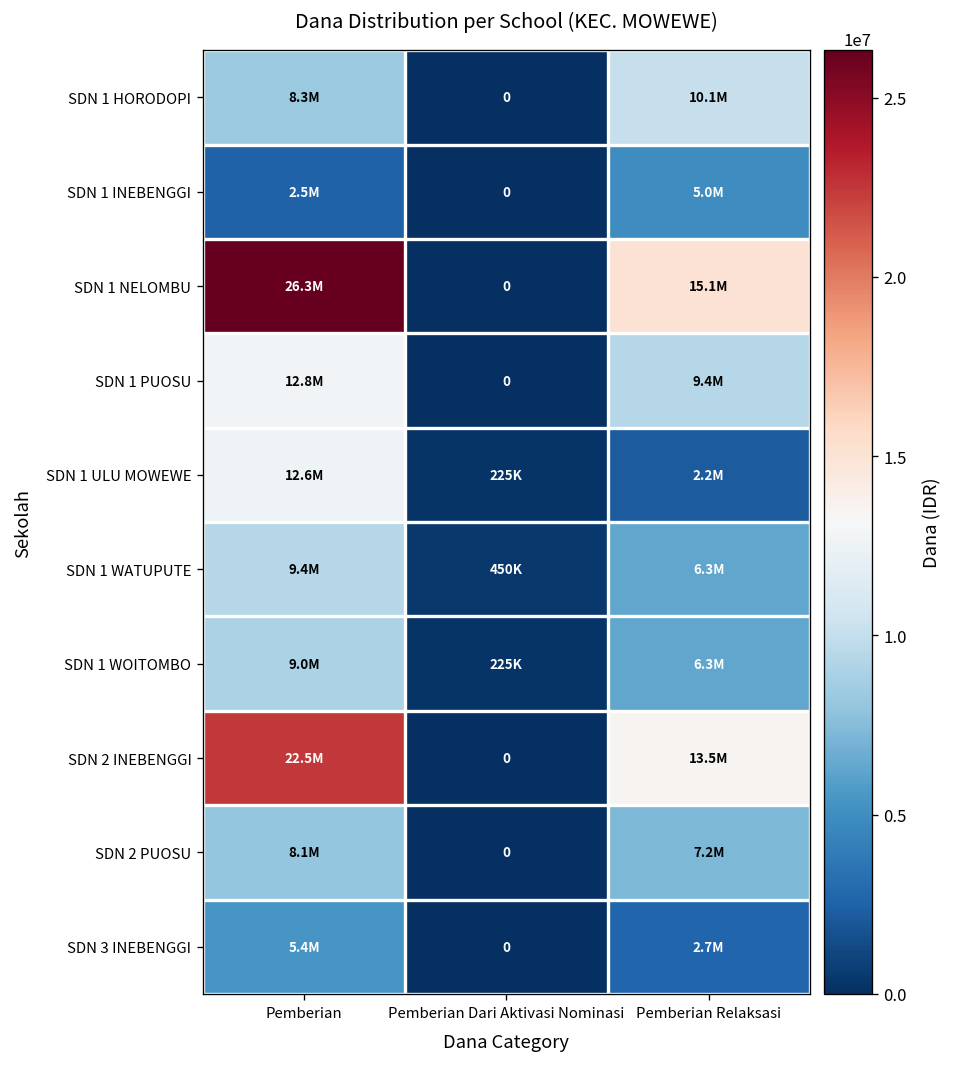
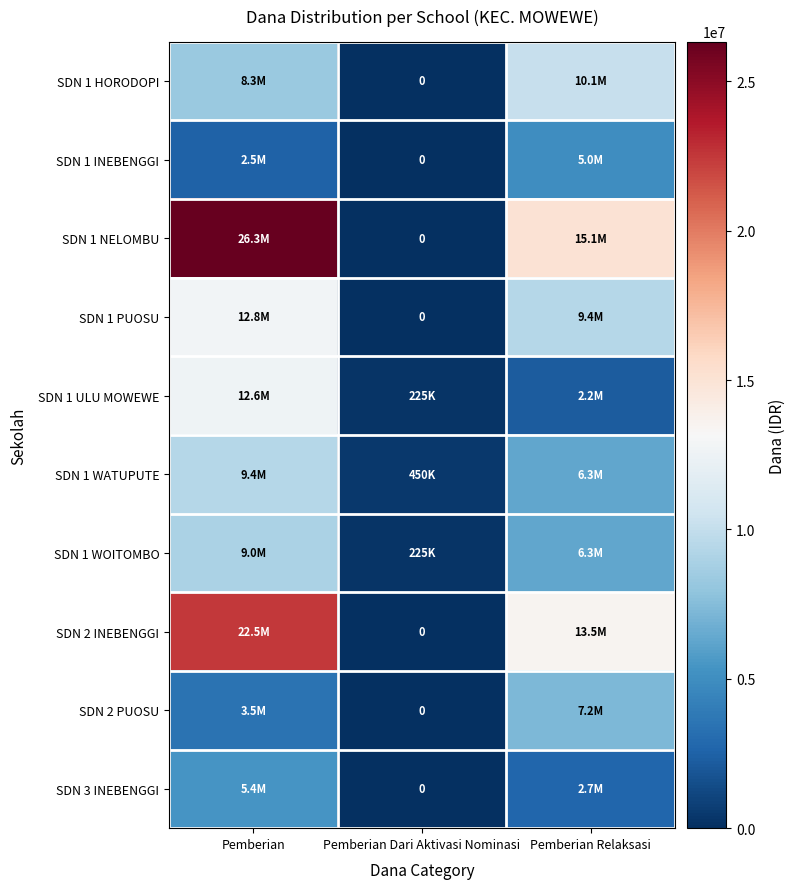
SDN 2 PUOSU, Pemberian: 8.1M -> 3.5M
